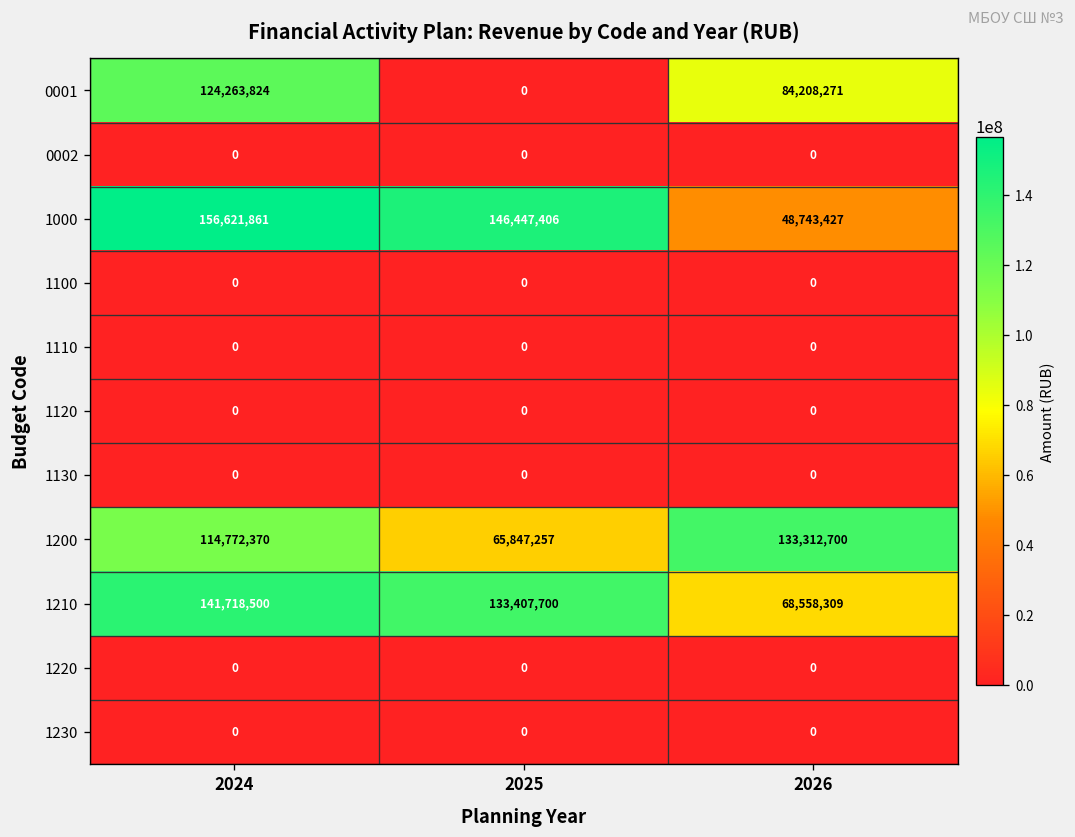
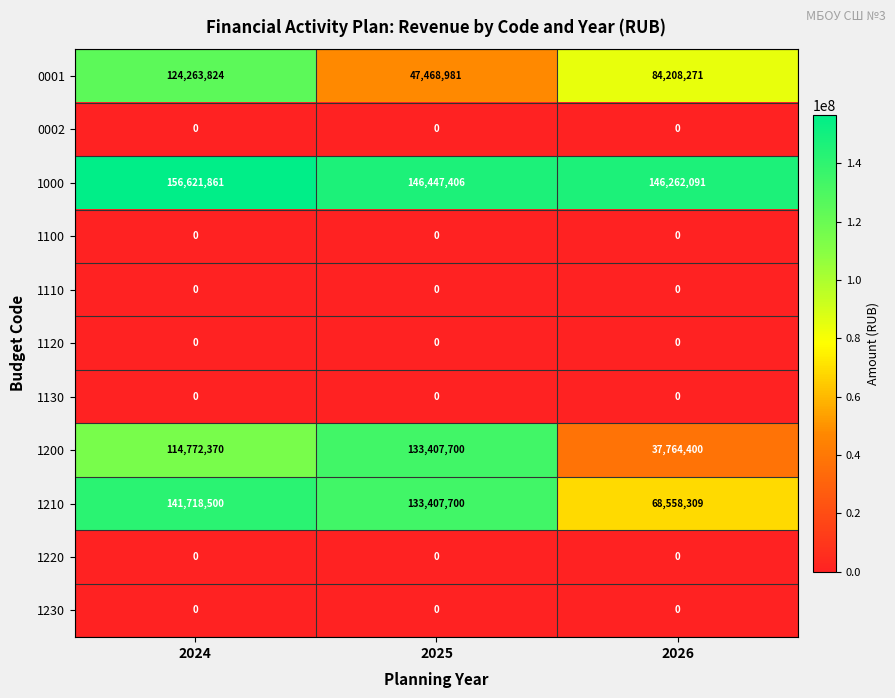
0001, 2025: 0 -> 47,468,981
1000, 2026: 48,743,427 -> 146,262,091
1200, 2025: 65,847,257 -> 133,407,700
1200, 2026: 133,312,700 -> 37,764,400
